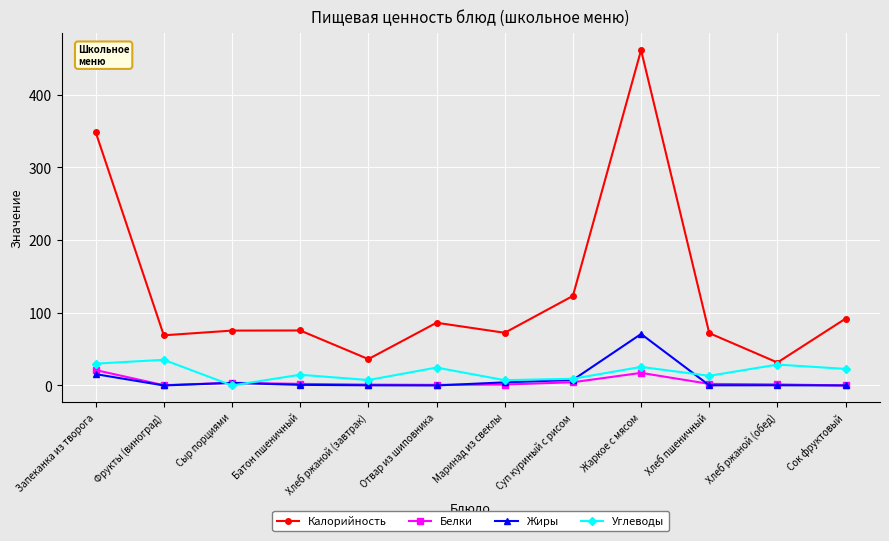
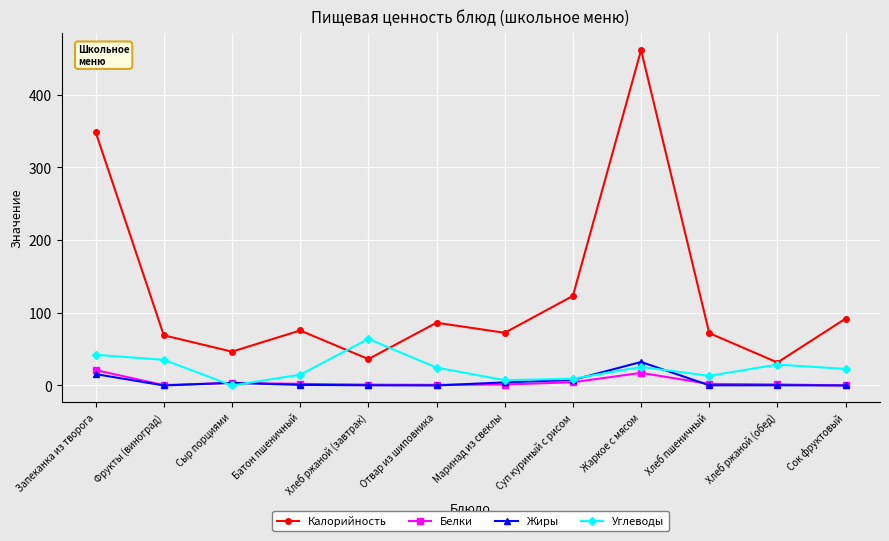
Углеводы, Запеканка из творога: 30 -> 40
Калорийность, Сыр порциями: 80 -> 50
Углеводы, Хлеб ржаной (завтрак): 10 -> 60
Жиры, Жаркое с мясом: 70 -> 30
